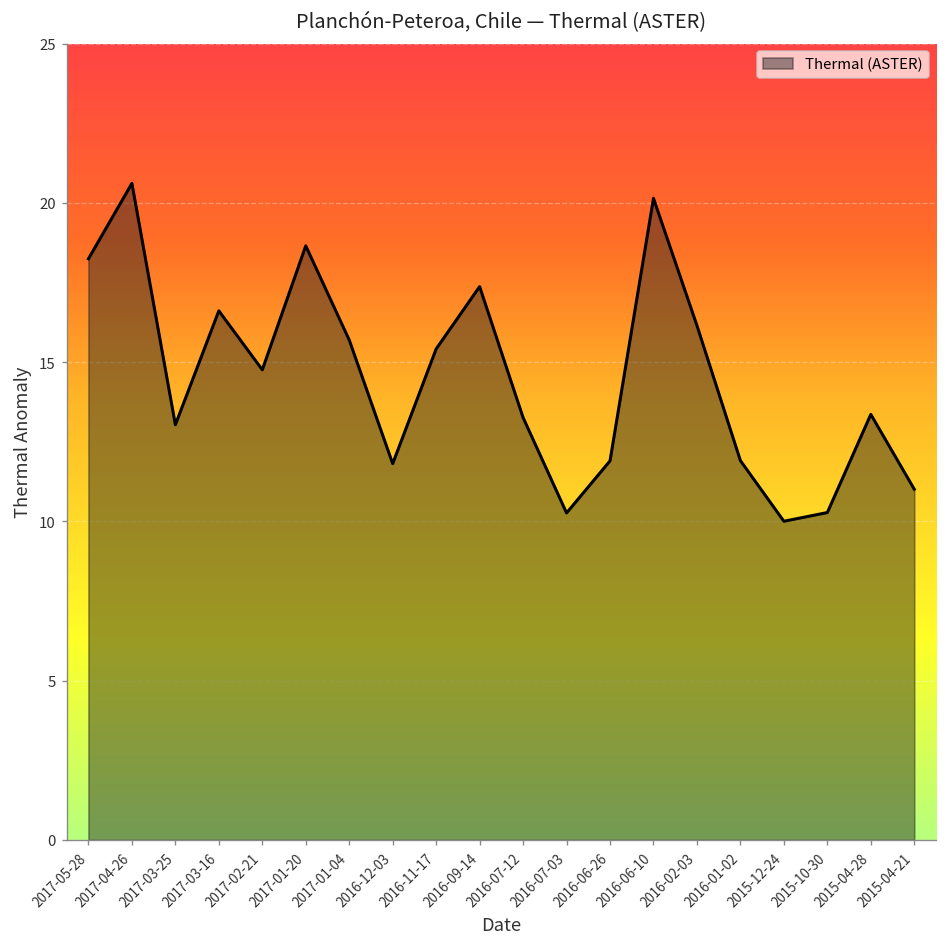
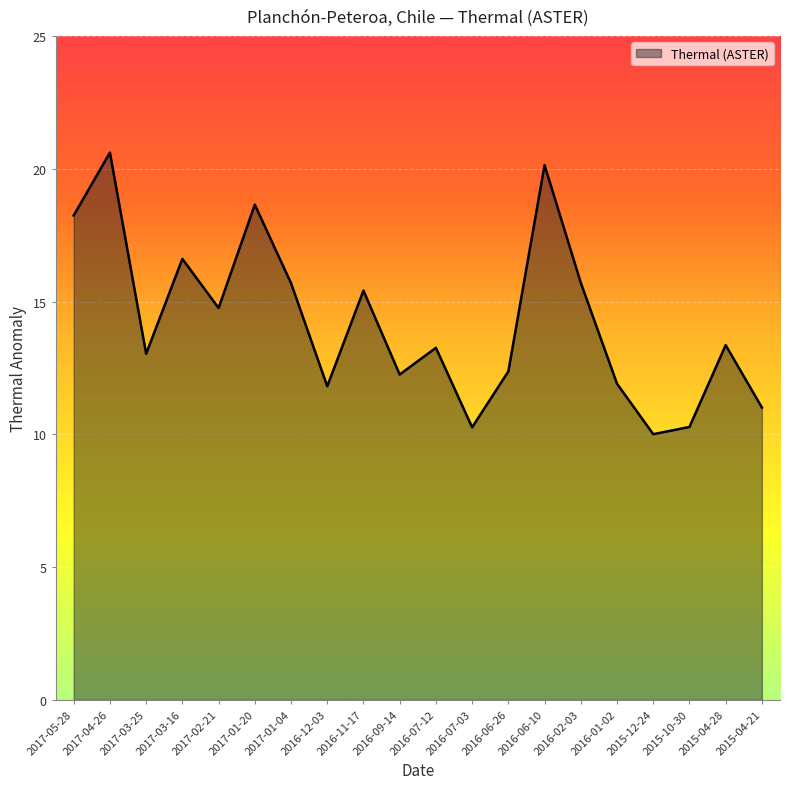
2016-09-14: 17.4 -> 12.3
2016-06-26: 11.9 -> 12.4
2016-02-03: 16.2 -> 15.7
